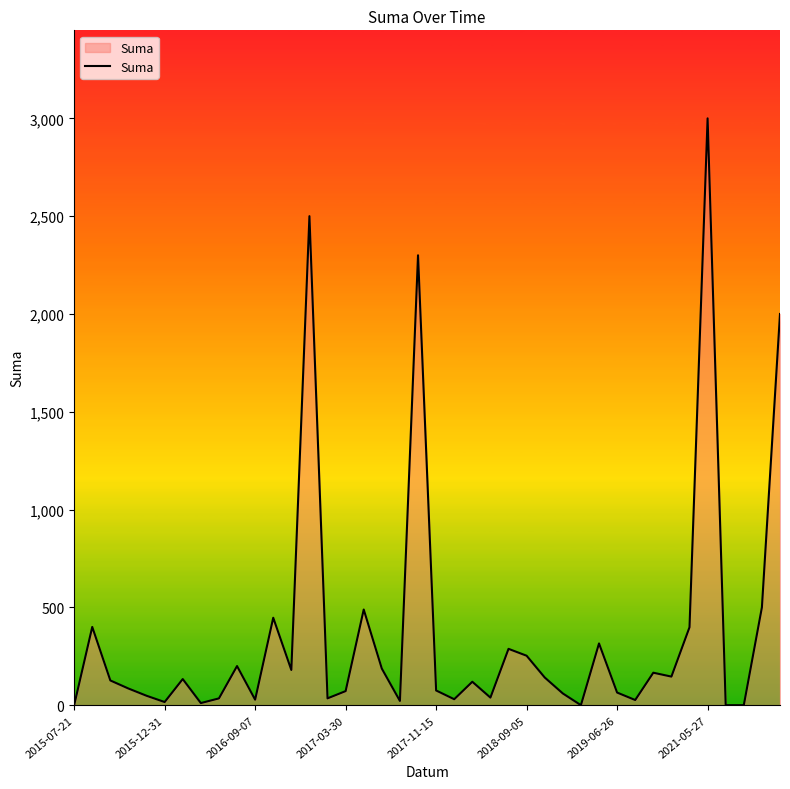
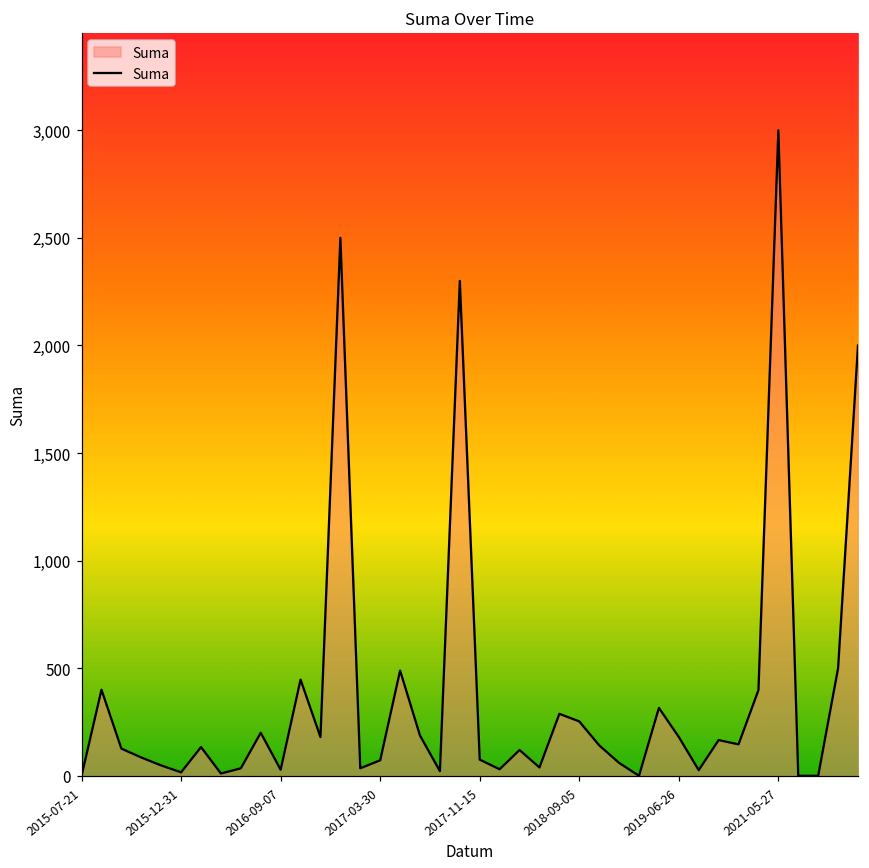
2019-06-26: 60 -> 180
